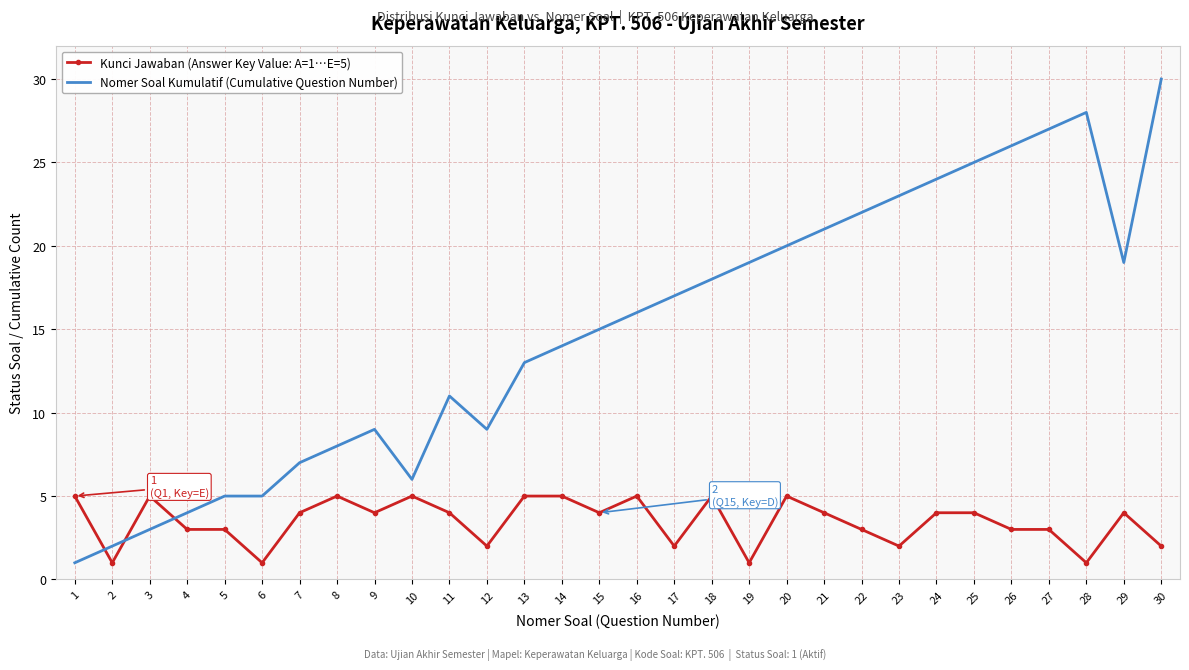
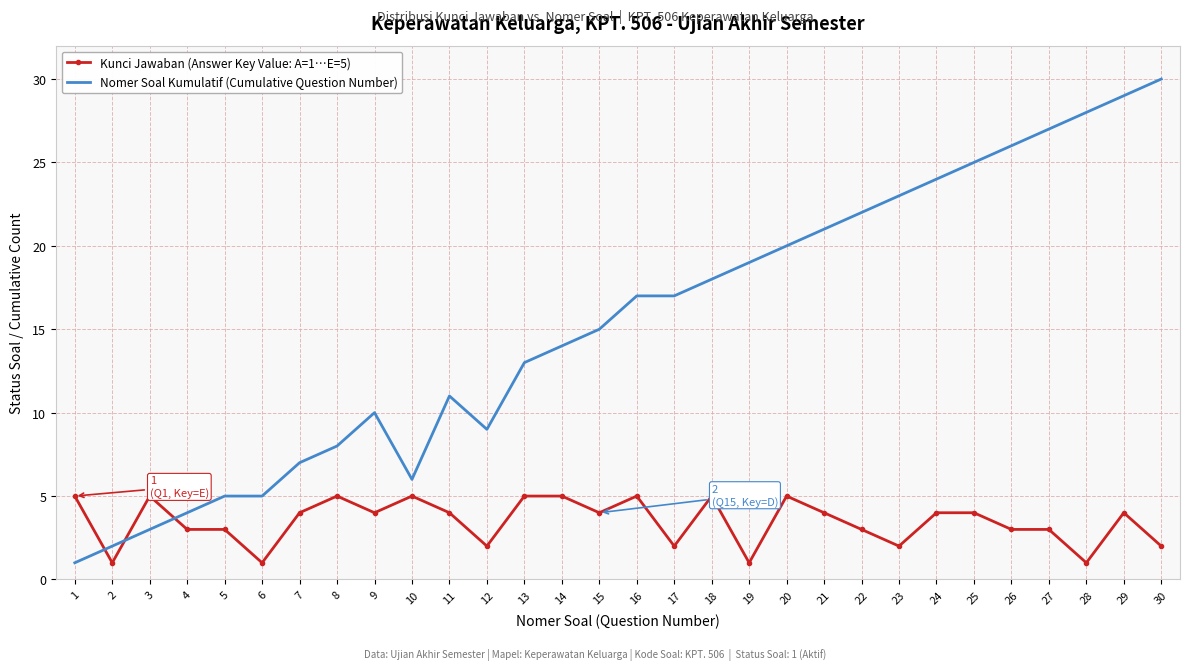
Nomer Soal Kumulatif (Cumulative Question Number), 9: 9 -> 10
Nomer Soal Kumulatif (Cumulative Question Number), 16: 16 -> 17
Nomer Soal Kumulatif (Cumulative Question Number), 29: 19 -> 29
